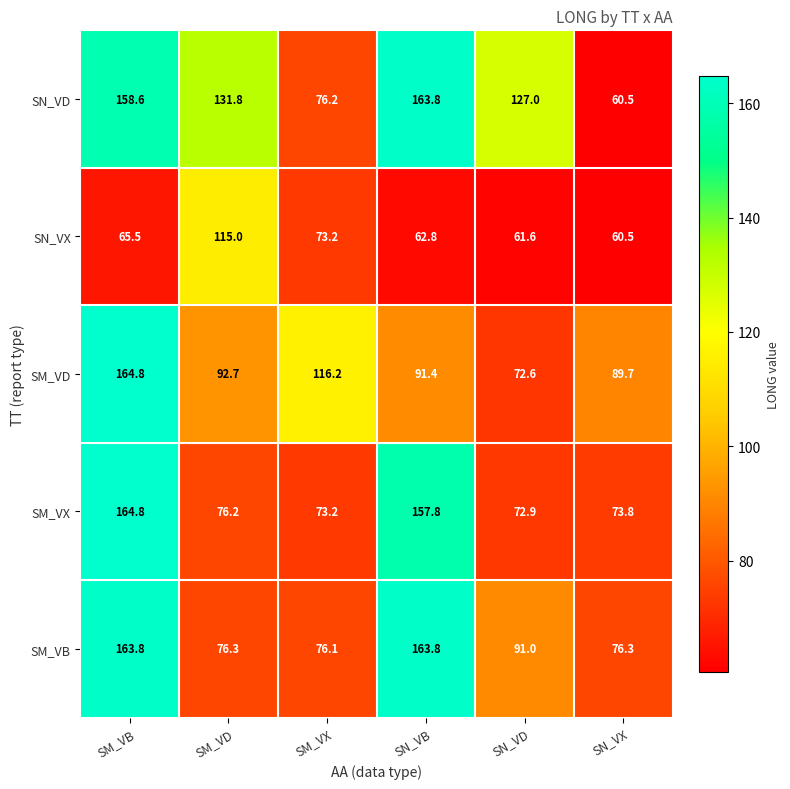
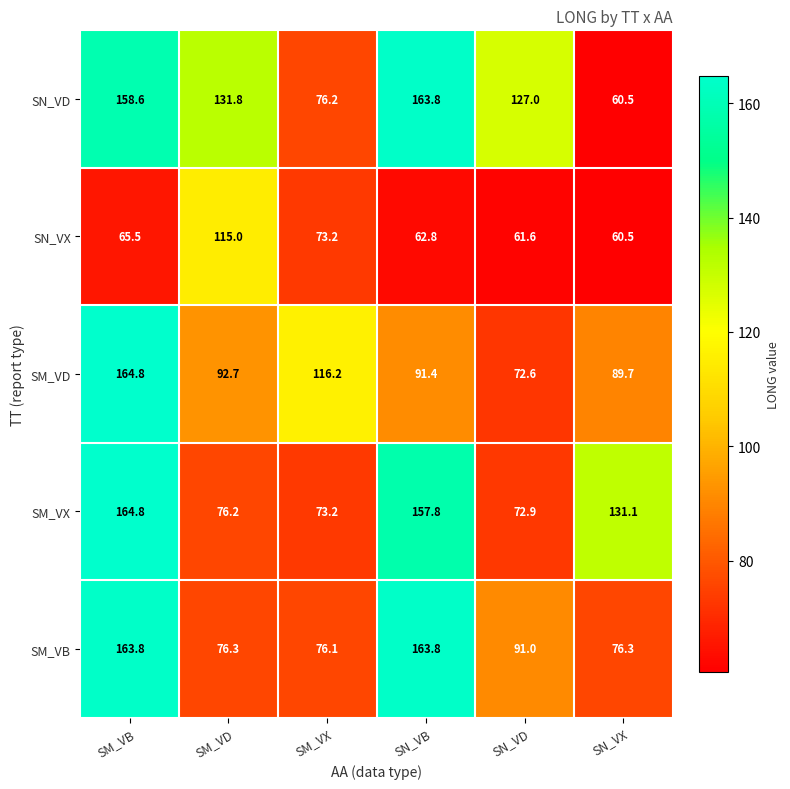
SM_VX, SN_VX: 73.8 -> 131.1
